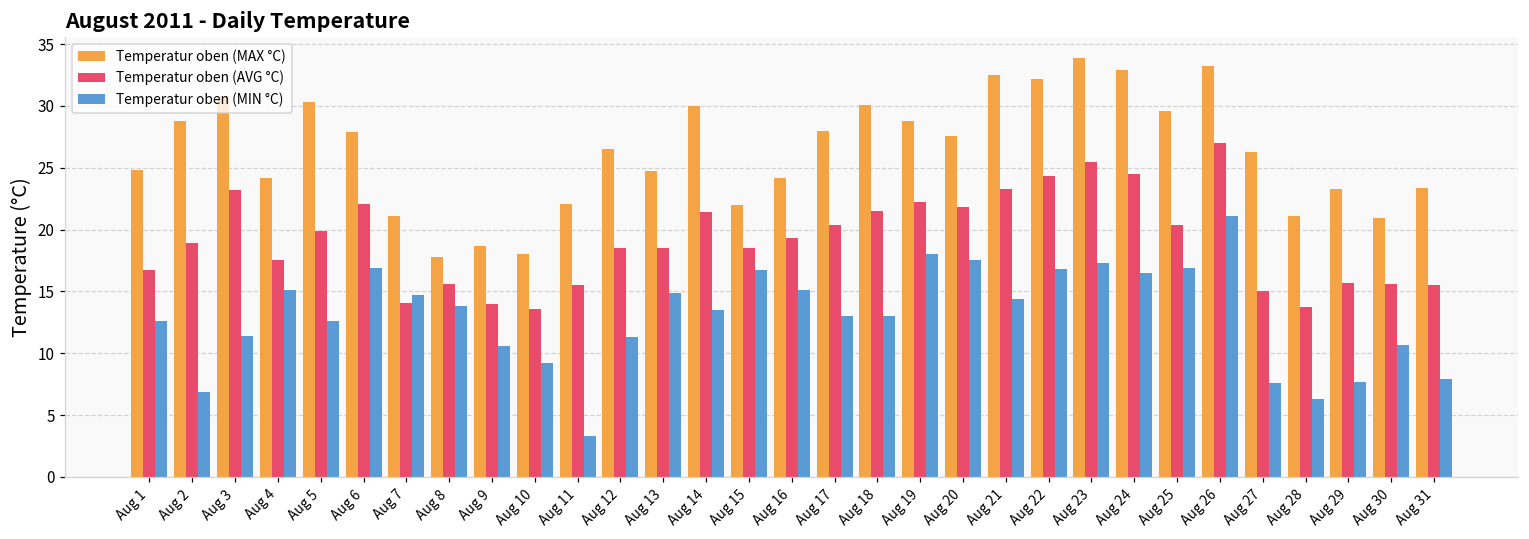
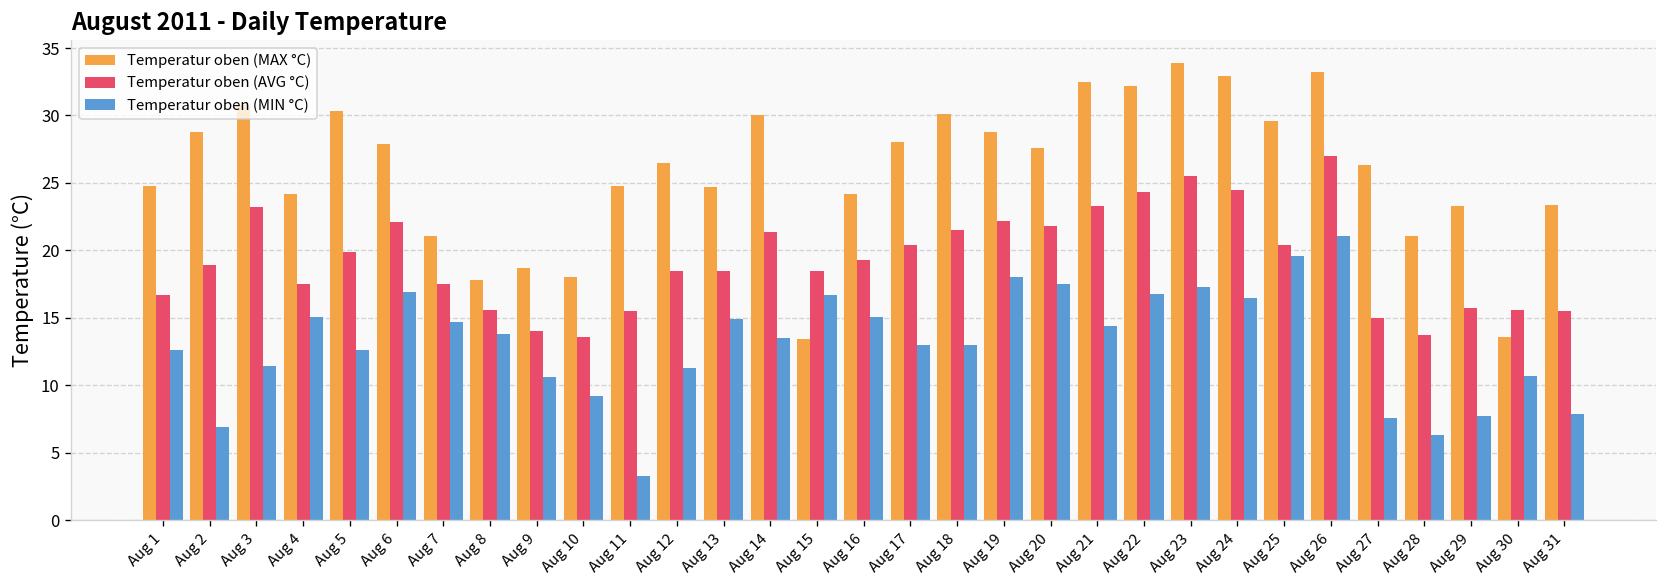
Temperatur oben (AVG °C), Aug 7: 14.1 -> 17.5
Temperatur oben (MAX °C), Aug 11: 22.1 -> 24.8
Temperatur oben (MAX °C), Aug 15: 22.0 -> 13.4
Temperatur oben (MIN °C), Aug 25: 16.9 -> 19.6
Temperatur oben (MAX °C), Aug 30: 20.9 -> 13.6
